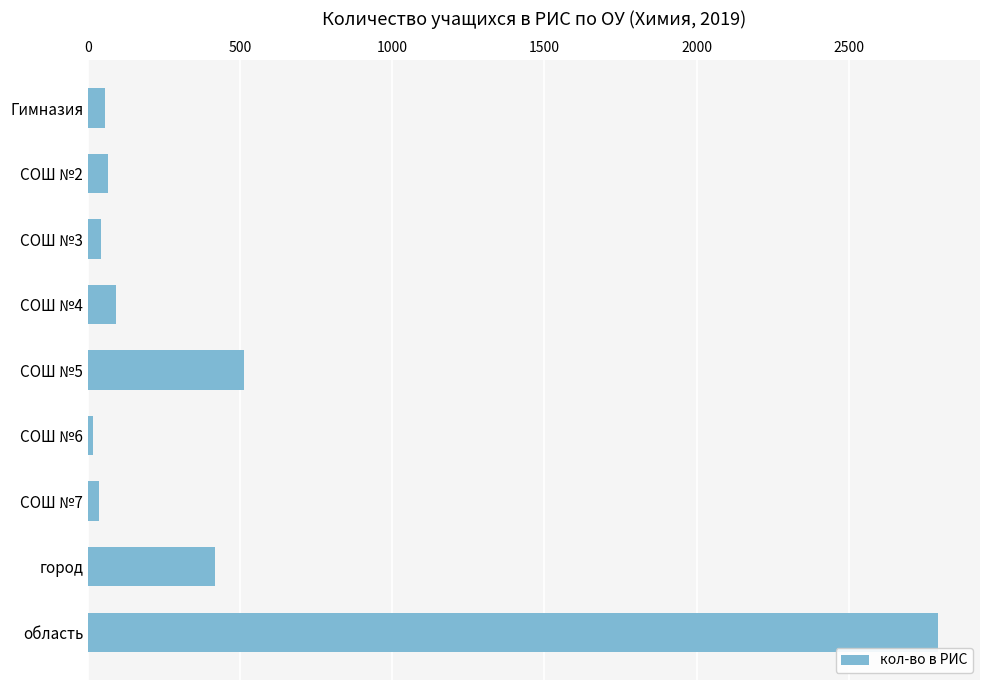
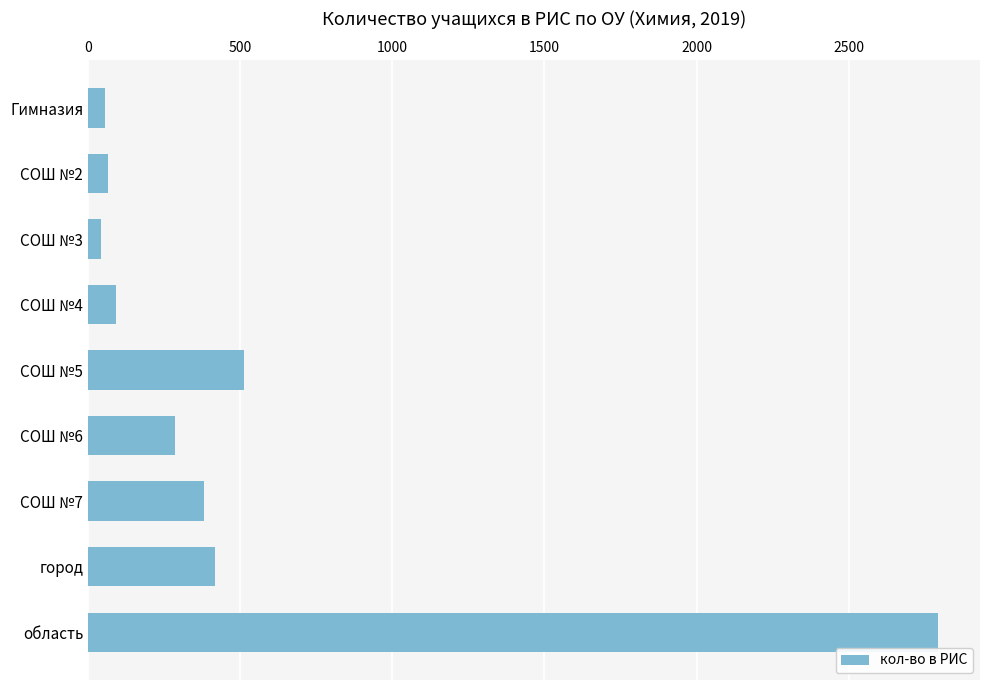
СОШ №6: 20 -> 280
СОШ №7: 40 -> 380
